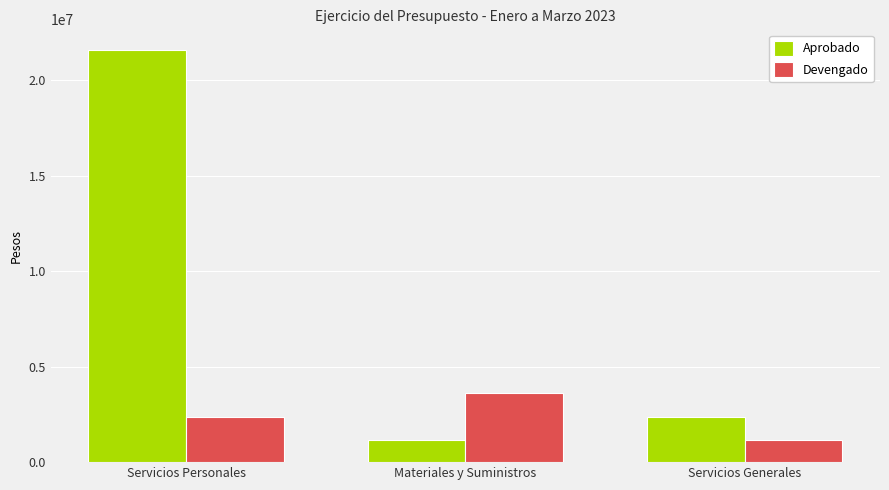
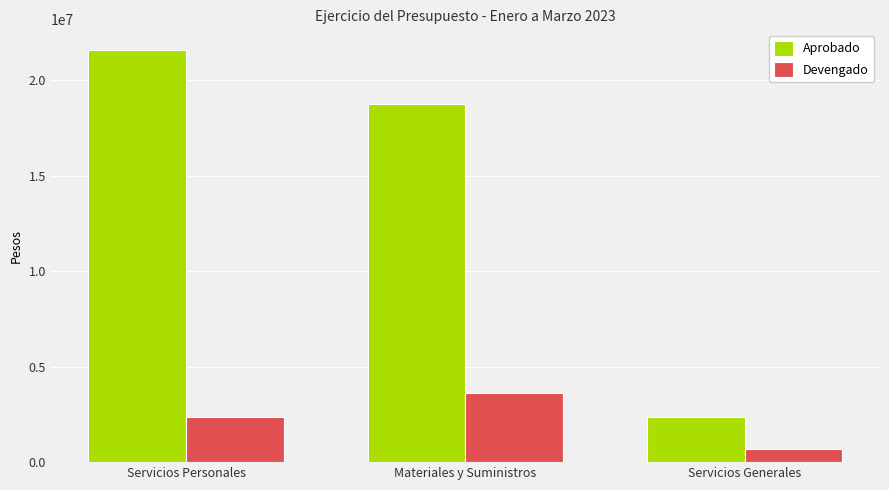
Aprobado, Materiales y Suministros: 1200000 -> 18800000
Devengado, Servicios Generales: 1200000 -> 700000
